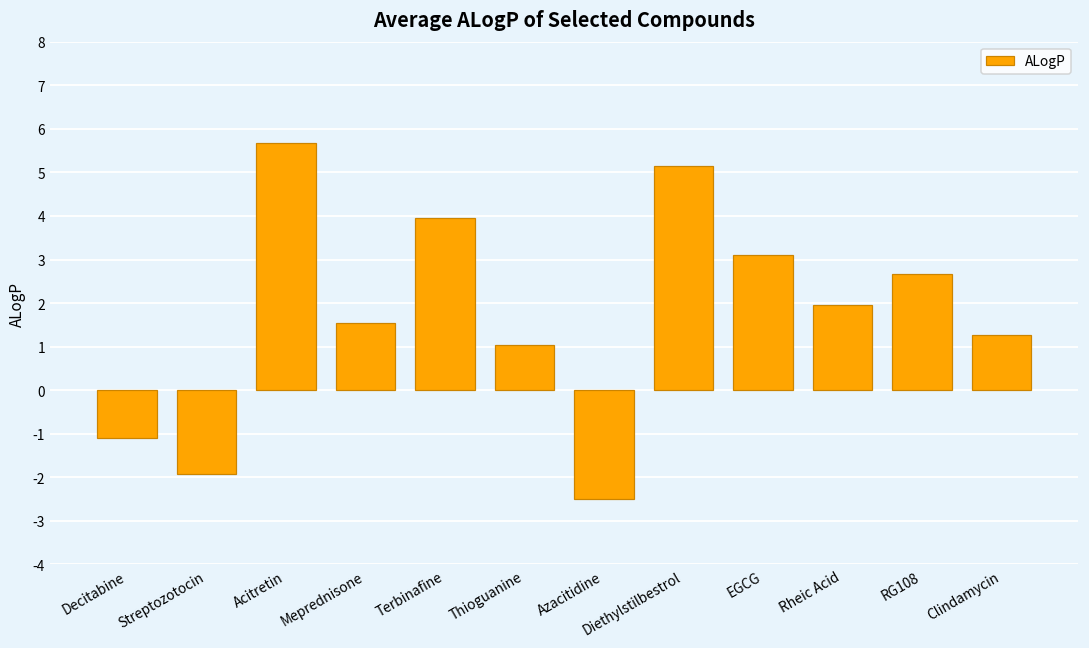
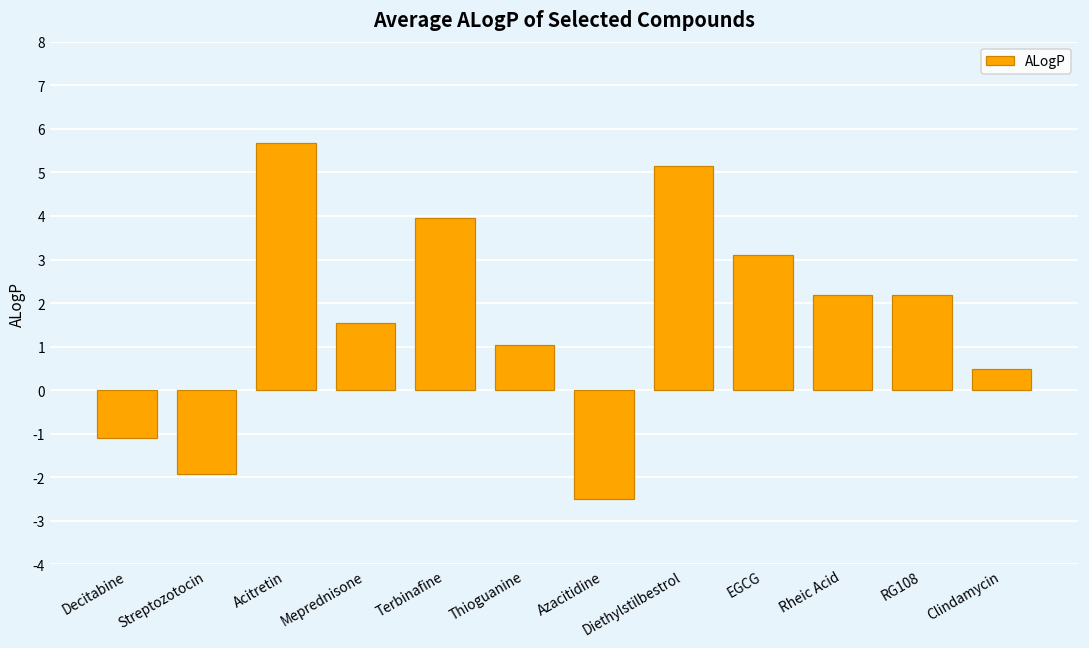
Rheic Acid: 2.0 -> 2.2
RG108: 2.7 -> 2.2
Clindamycin: 1.3 -> 0.5
